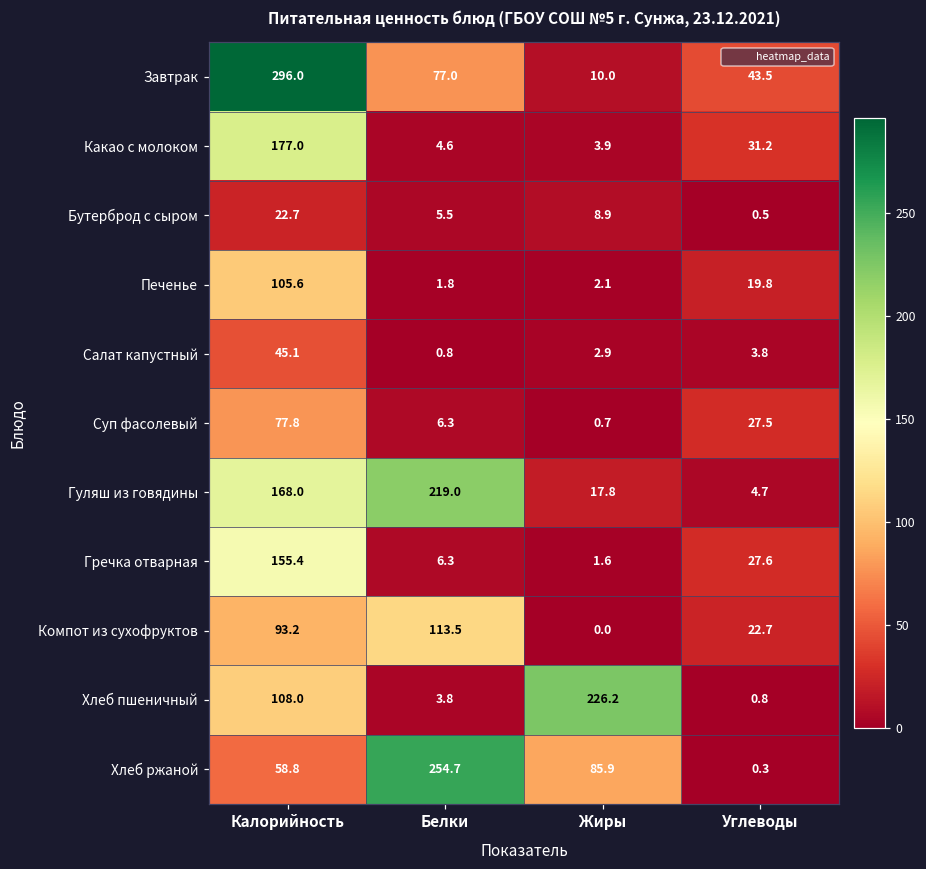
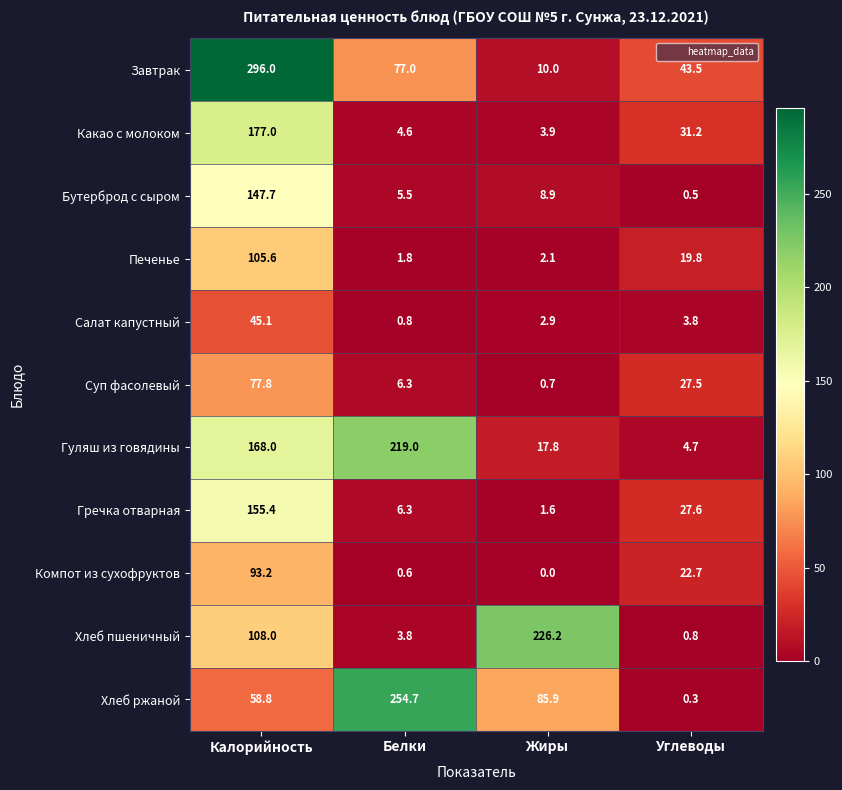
Бутерброд с сыром, Калорийность: 22.7 -> 147.7
Компот из сухофруктов, Белки: 113.5 -> 0.6
